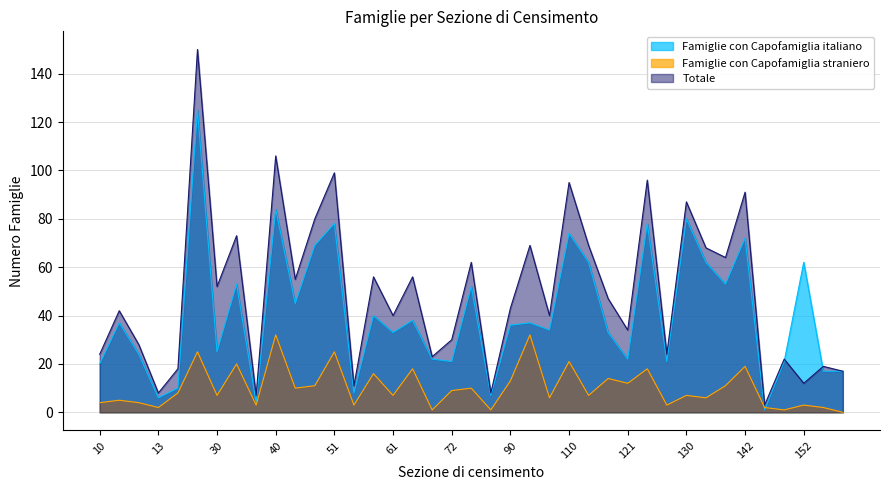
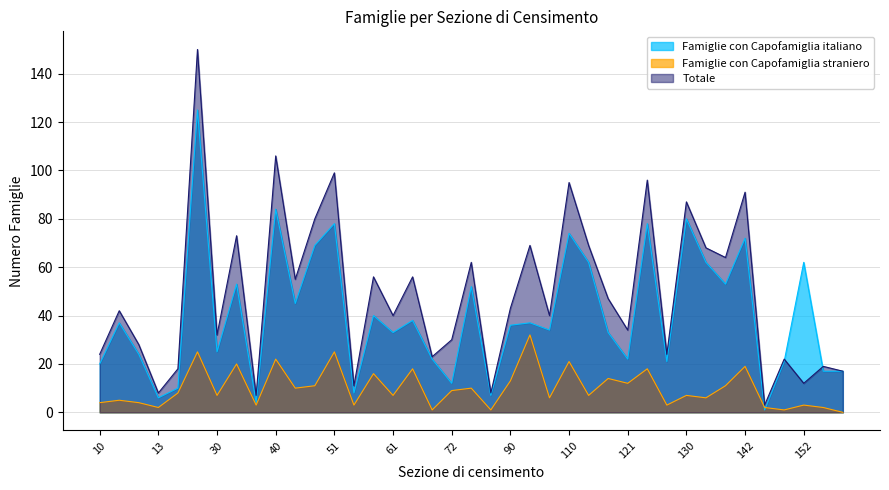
Totale, 30: 52 -> 32
Famiglie con Capofamiglia straniero, 40: 32 -> 22
Famiglie con Capofamiglia italiano, 72: 21 -> 12
